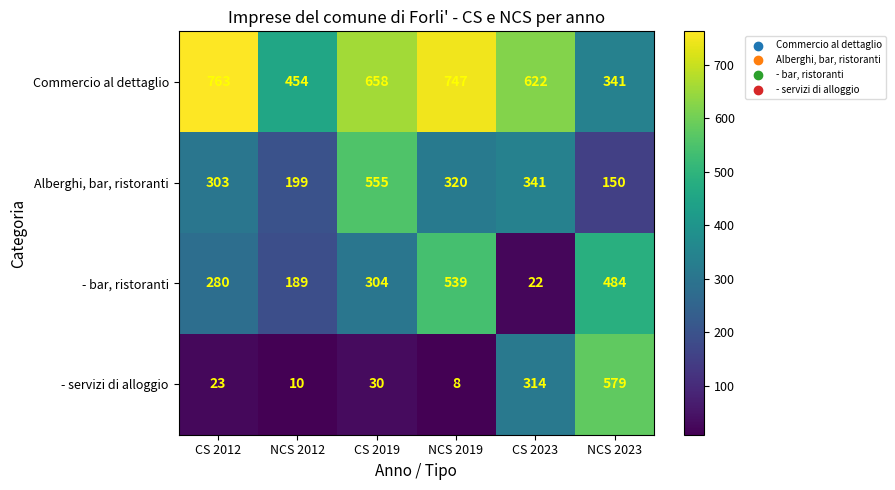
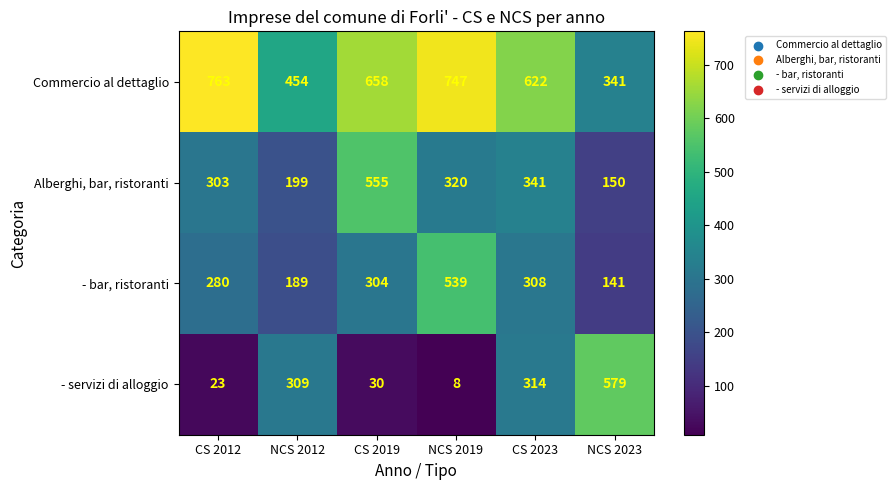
- bar, ristoranti, CS 2023: 22 -> 308
- bar, ristoranti, NCS 2023: 484 -> 141
- servizi di alloggio, NCS 2012: 10 -> 309
